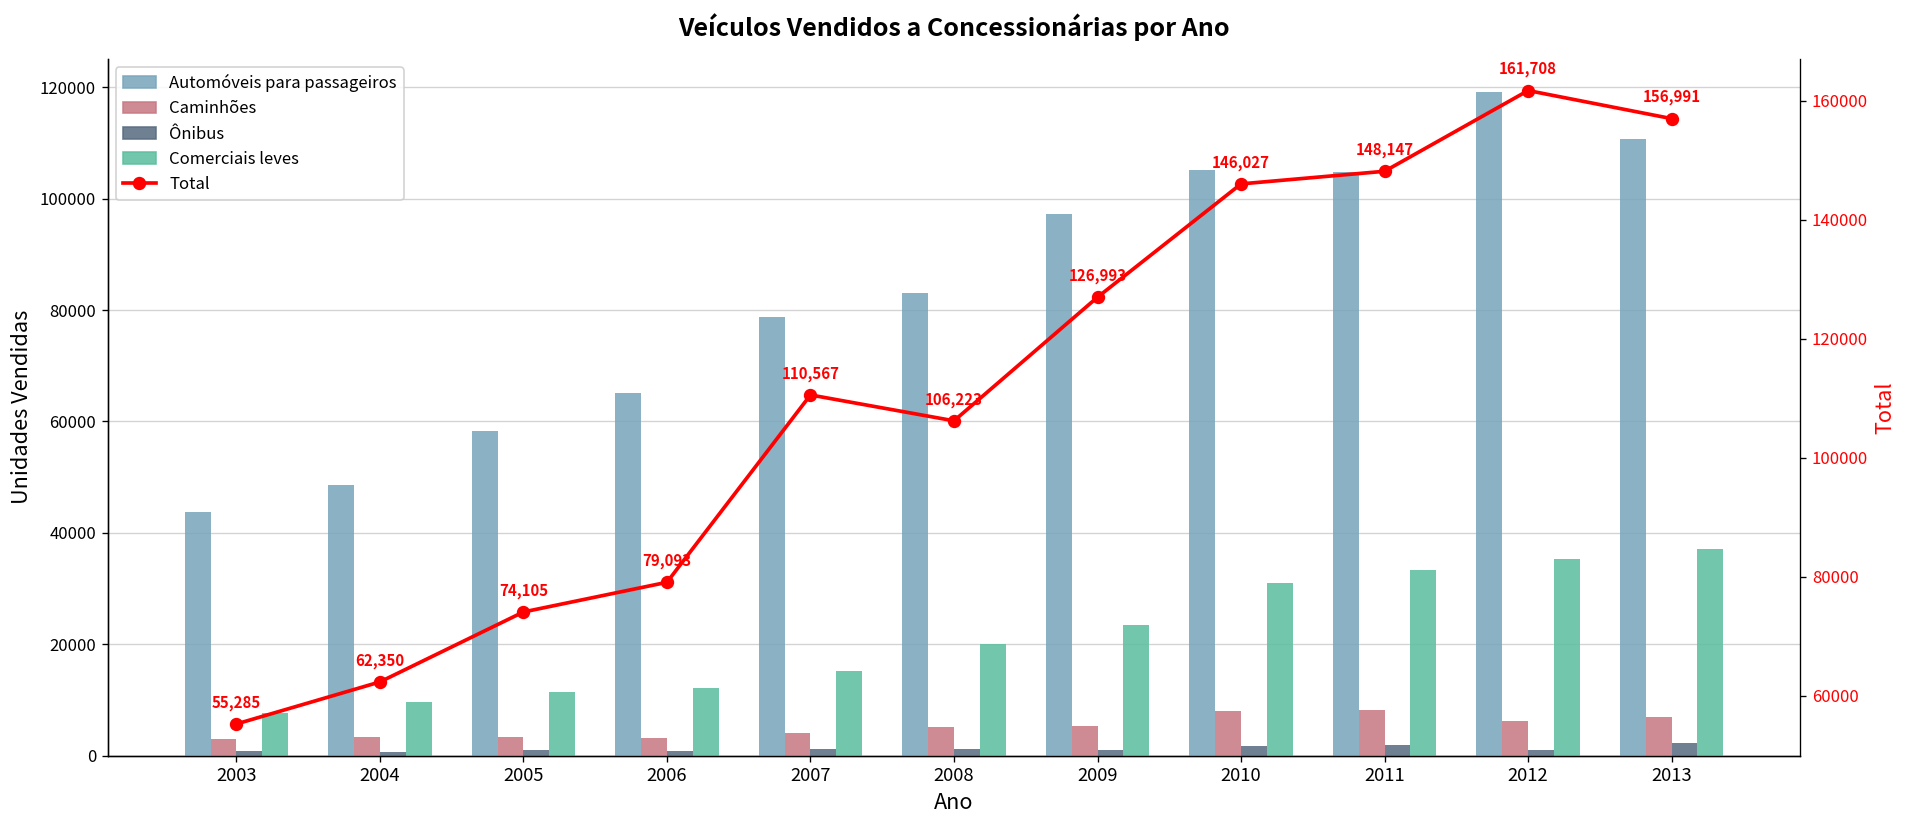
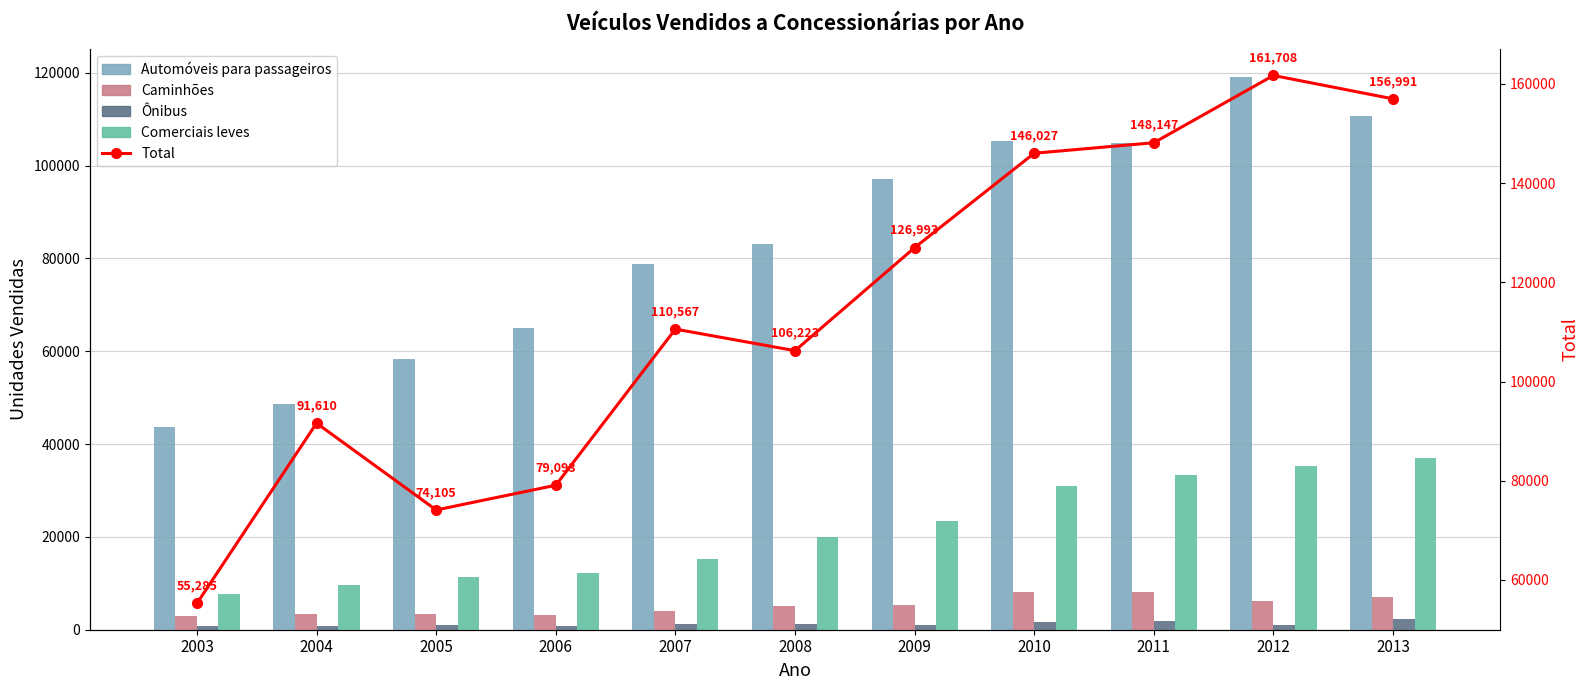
Total, 2004: 62,350 -> 91,610
